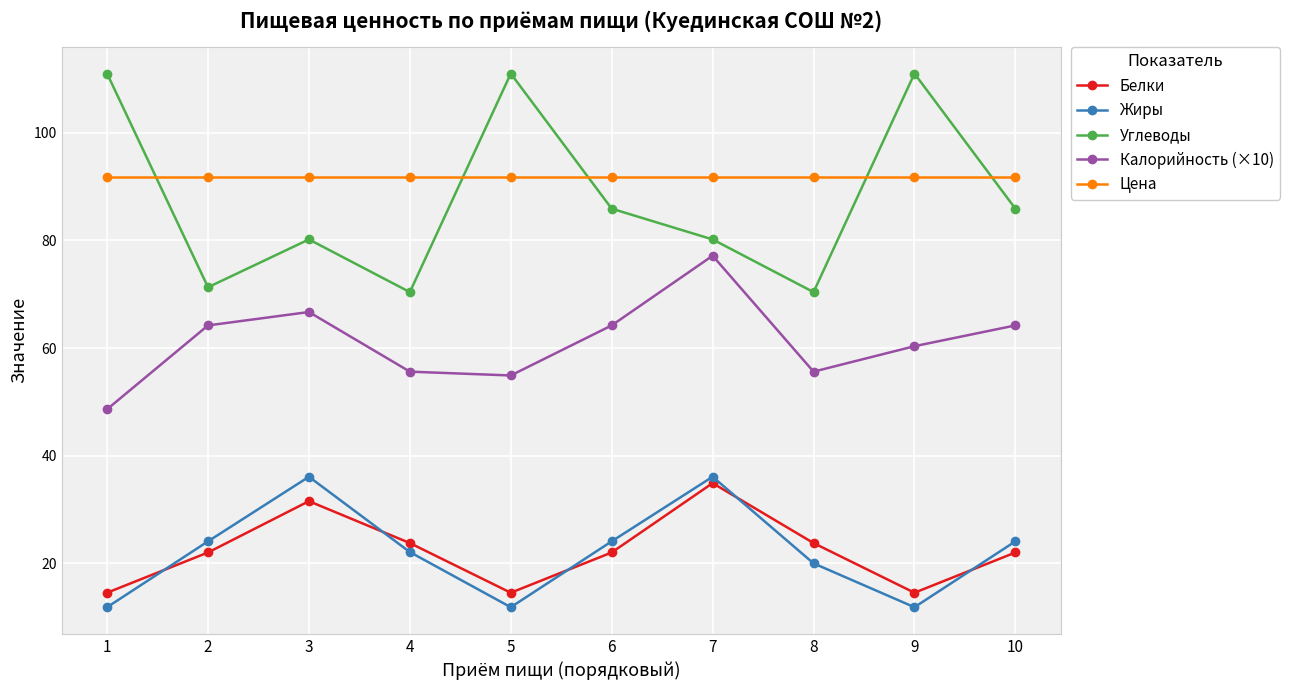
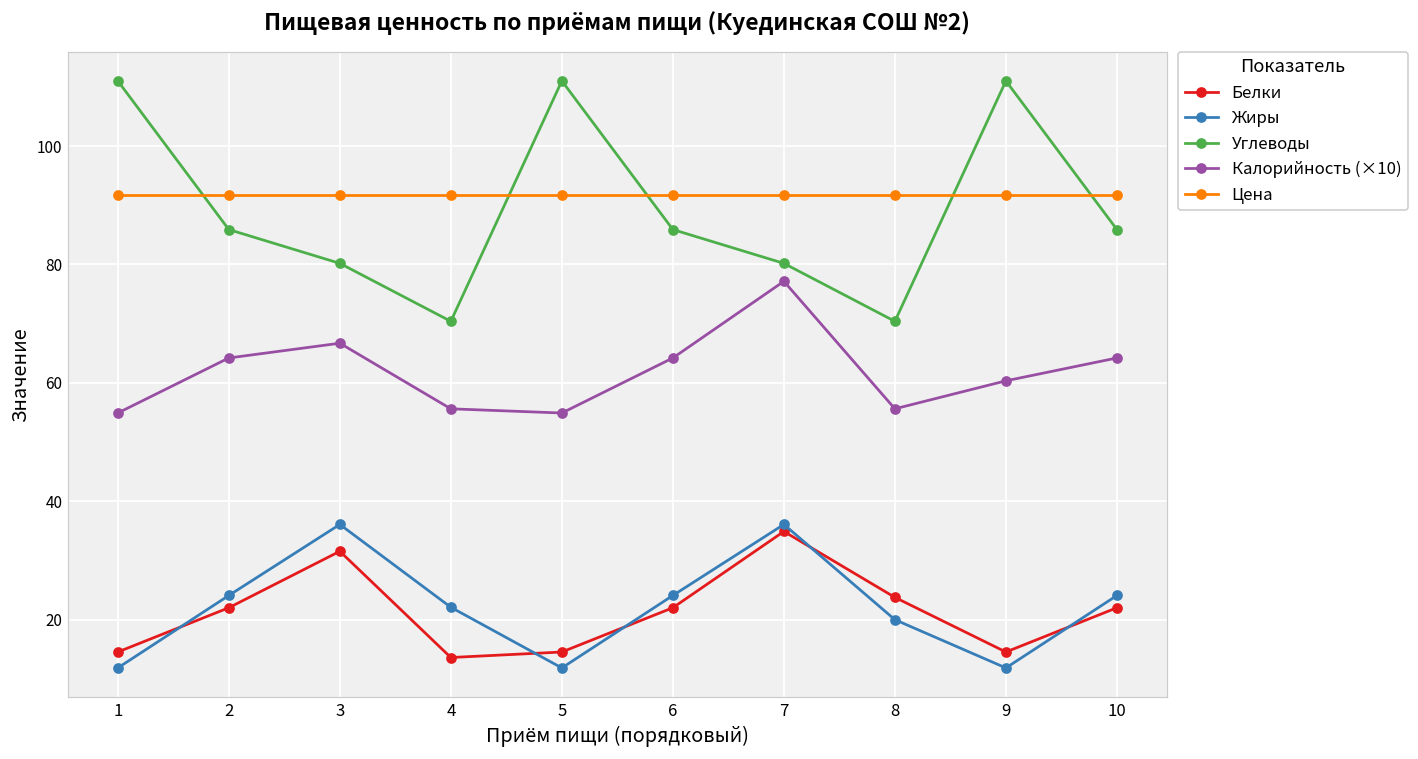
Калорийность (×10), 1: 49 -> 55
Углеводы, 2: 71 -> 86
Белки, 4: 24 -> 14
